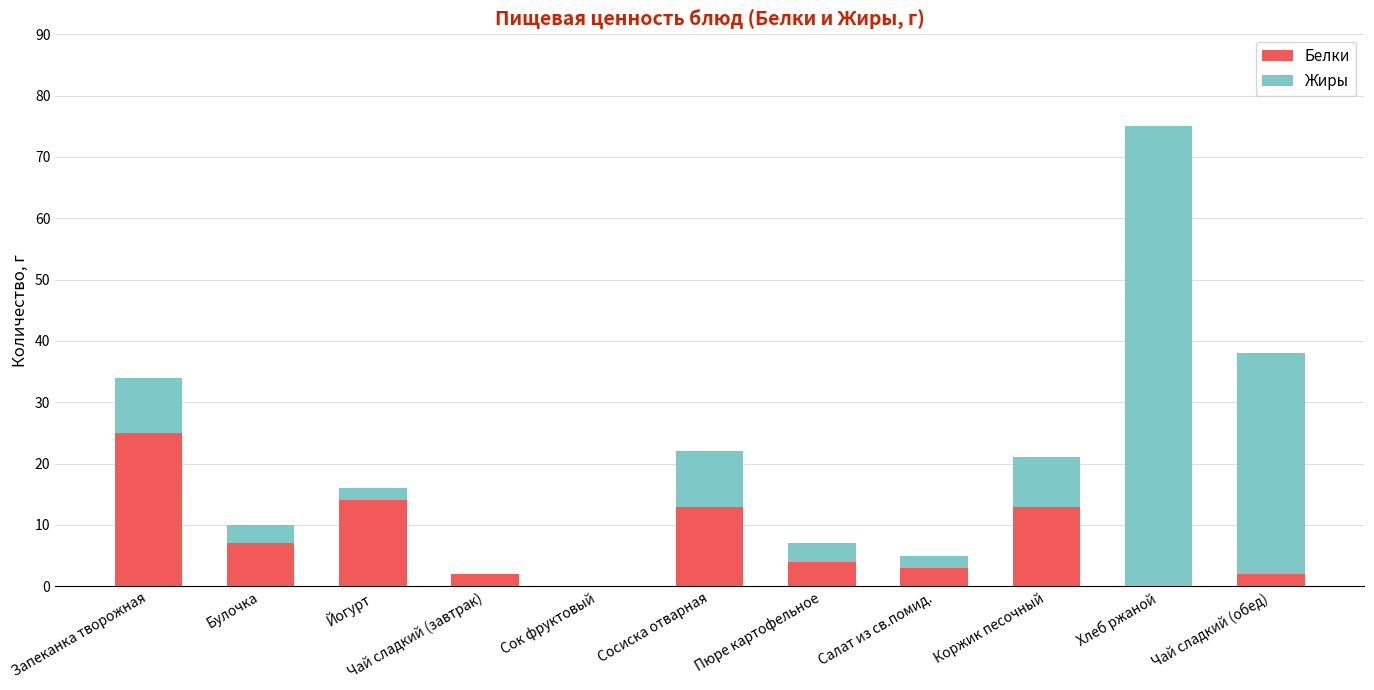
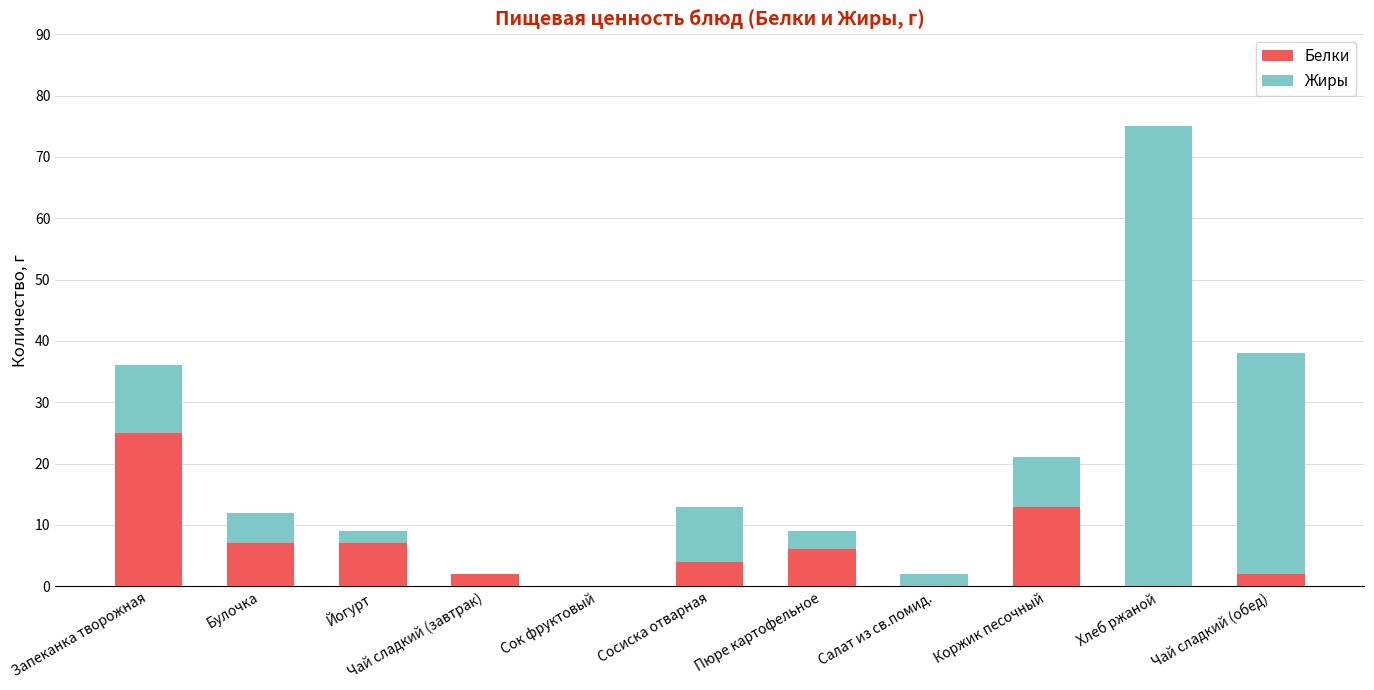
Жиры, Запеканка творожная: 9 -> 11
Жиры, Булочка: 3 -> 5
Белки, Йогурт: 14 -> 7
Белки, Сосиска отварная: 13 -> 4
Белки, Пюре картофельное: 4 -> 6
Белки, Салат из св.помид.: 3 -> 0
